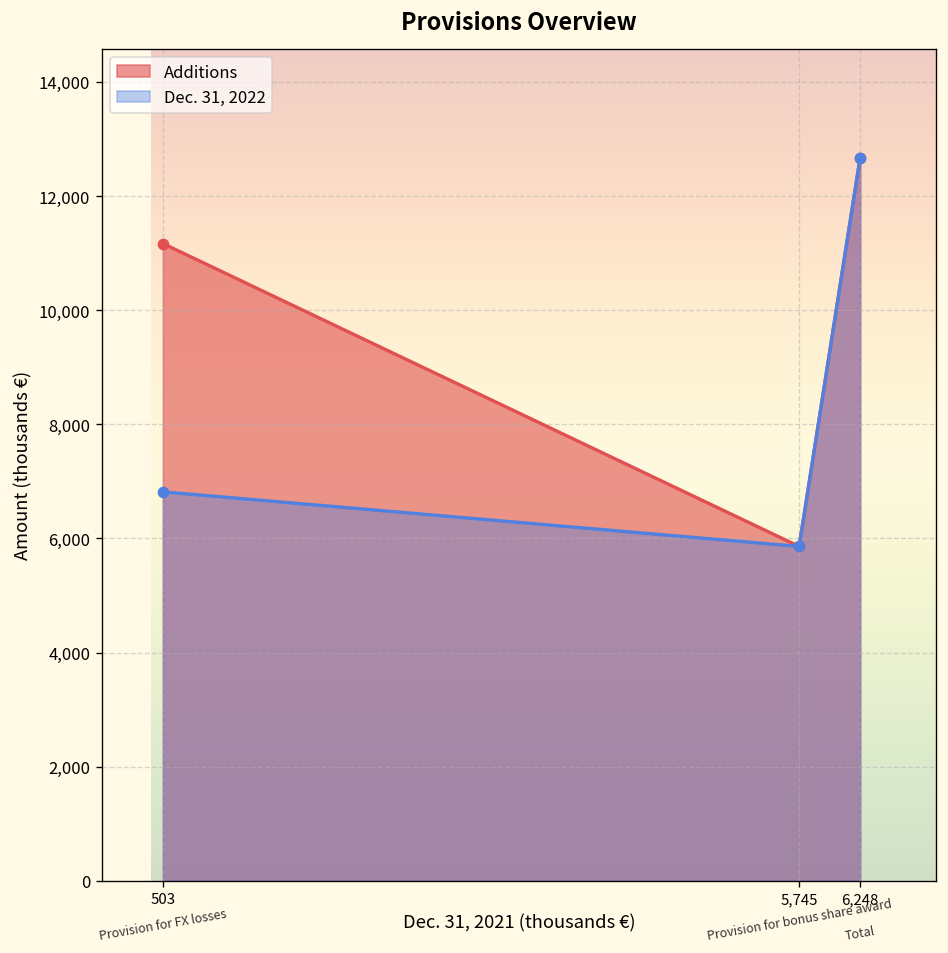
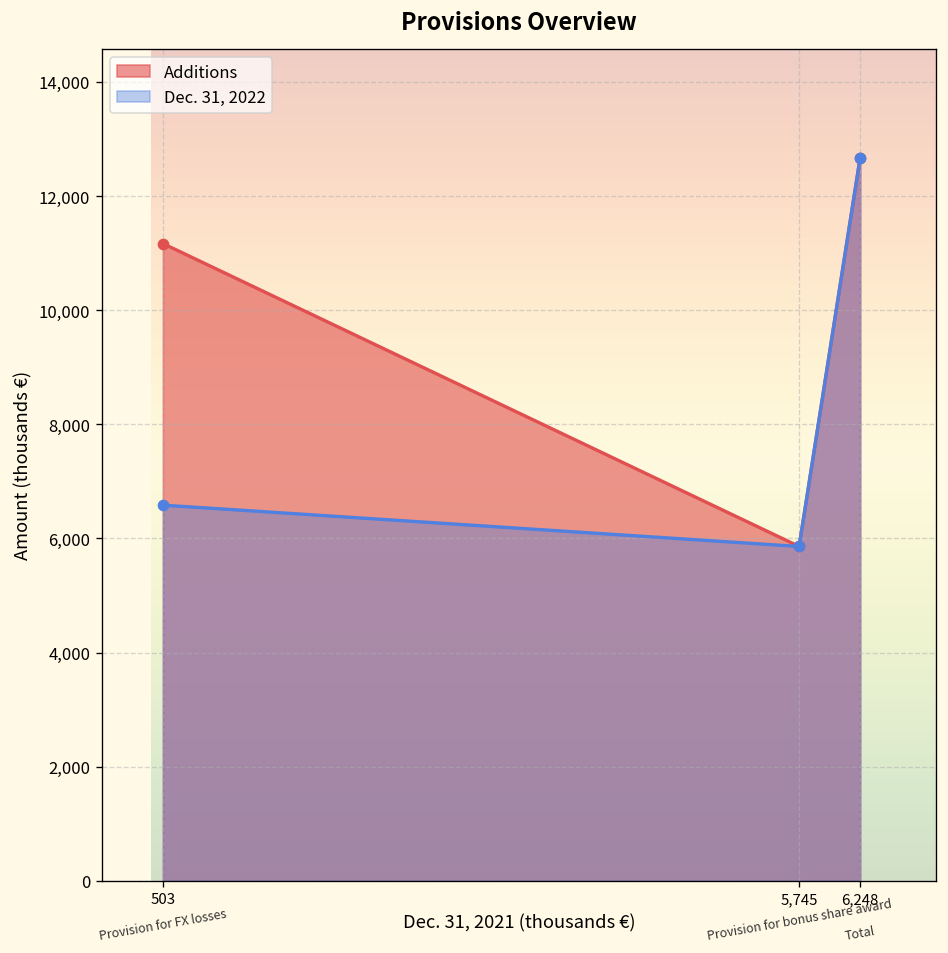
Dec. 31, 2022, 503: 6,800 -> 6,600
